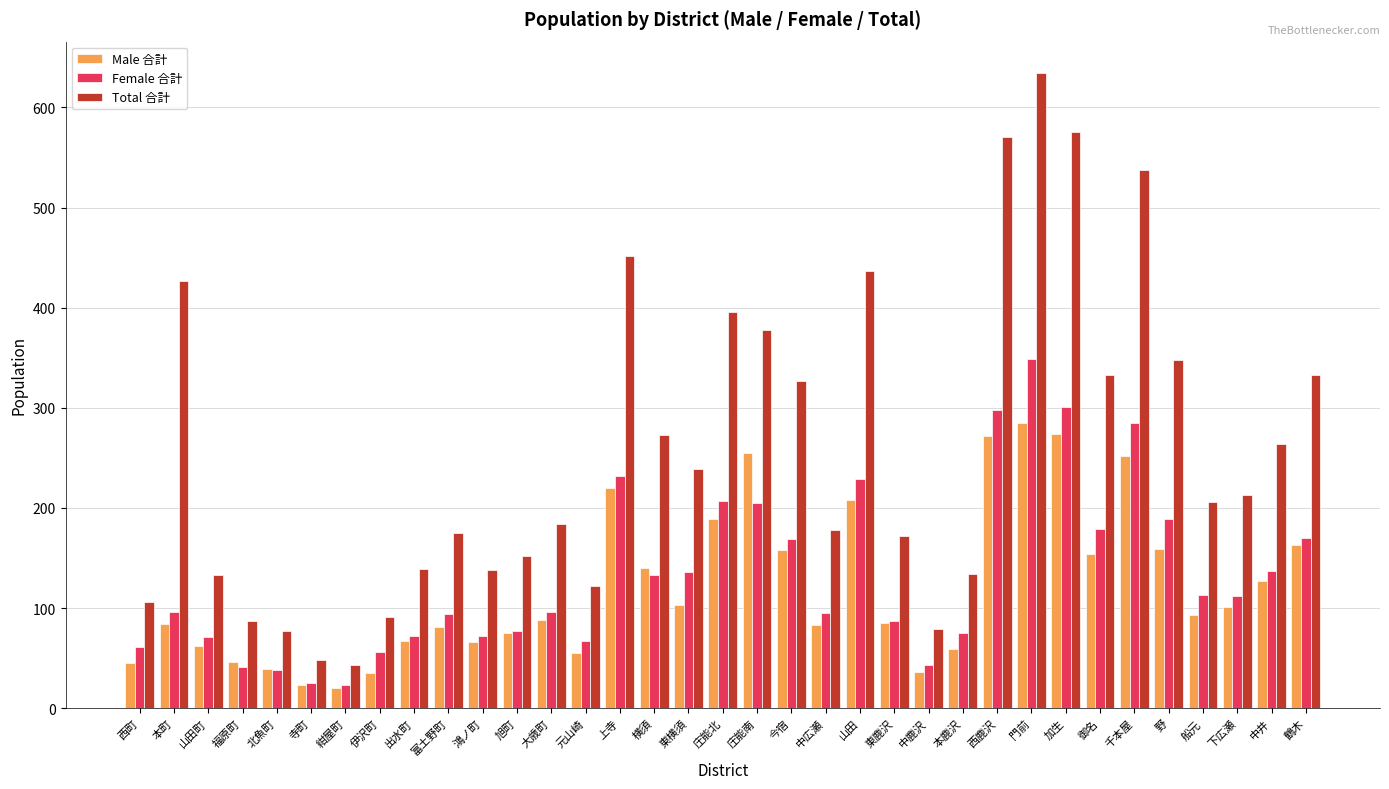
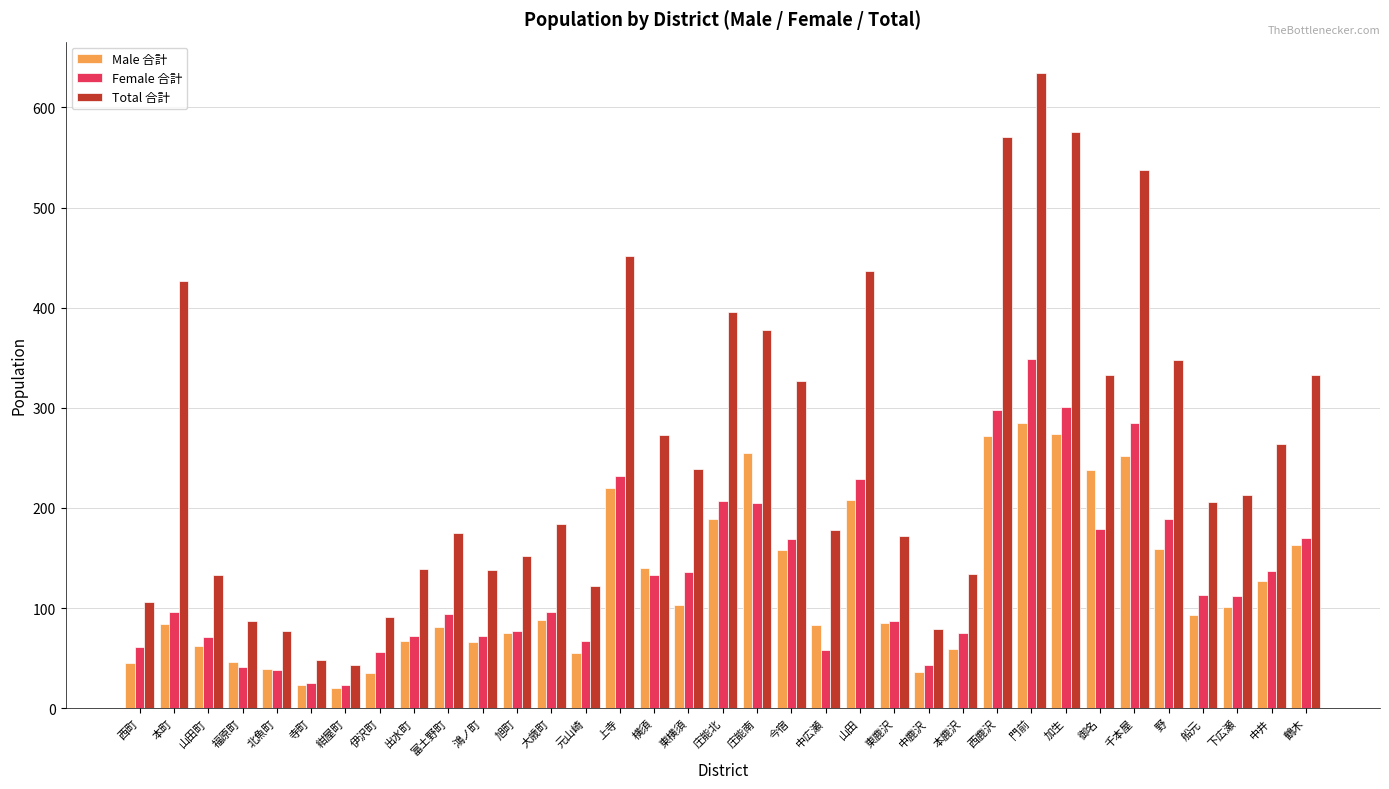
Female 合計, 中広瀬: 95 -> 58
Male 合計, 御名: 154 -> 238
